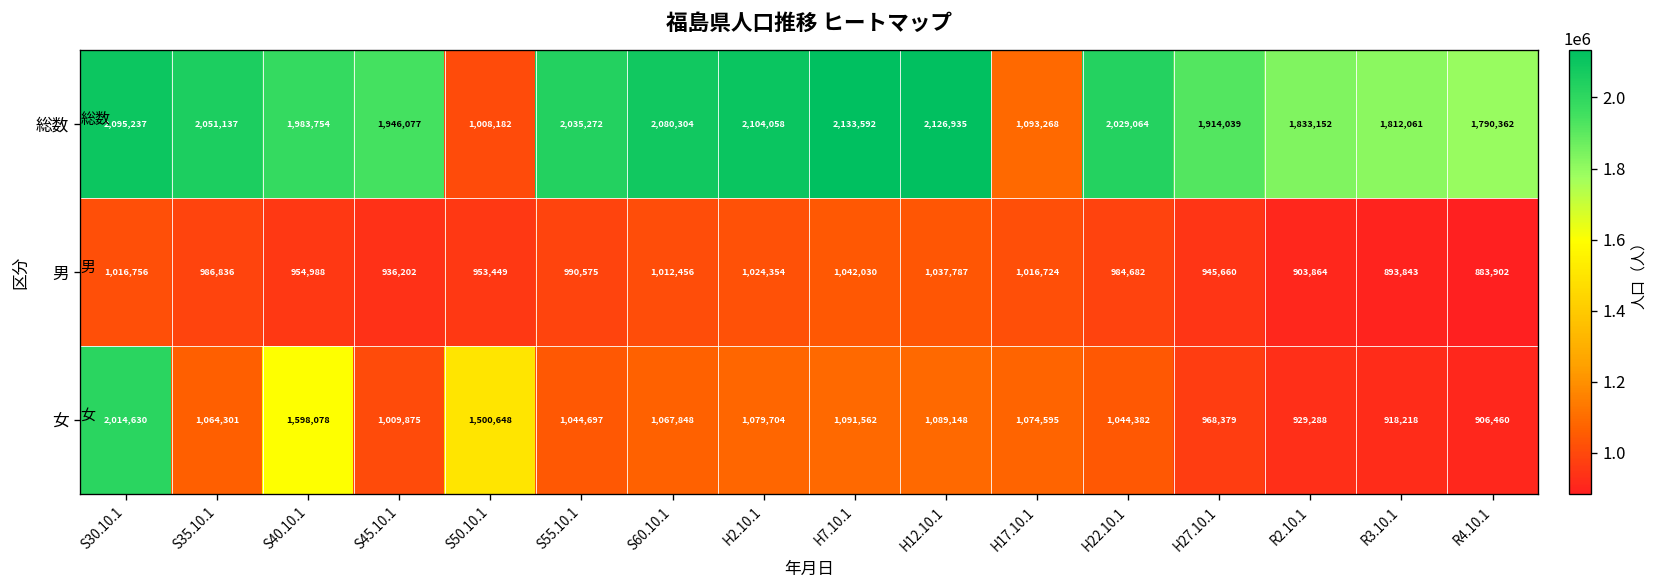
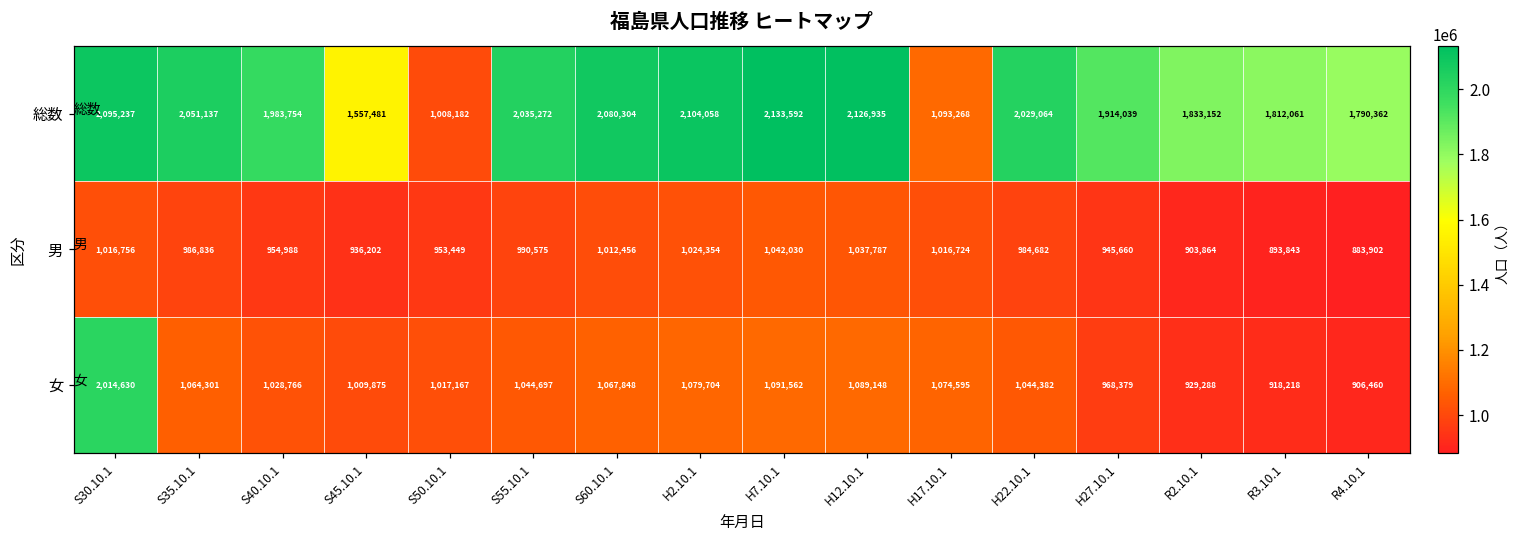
総数, S45.10.1: 1,946,077 -> 1,557,481
女, S40.10.1: 1,598,078 -> 1,028,766
女, S50.10.1: 1,500,648 -> 1,017,167
